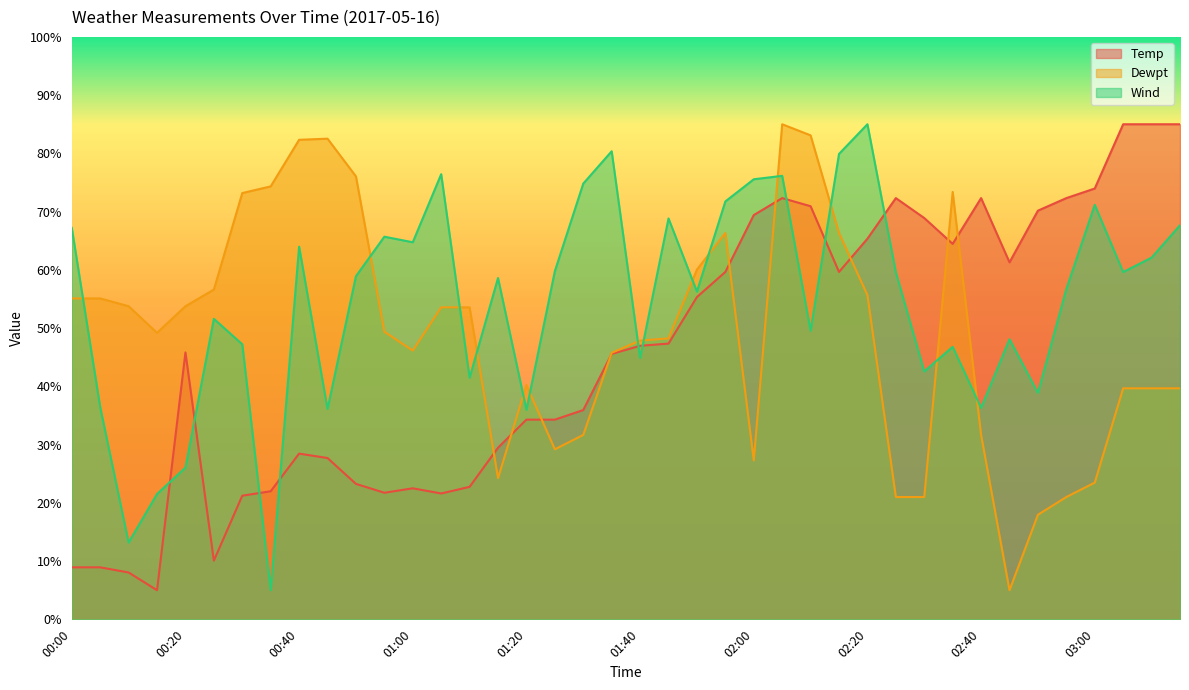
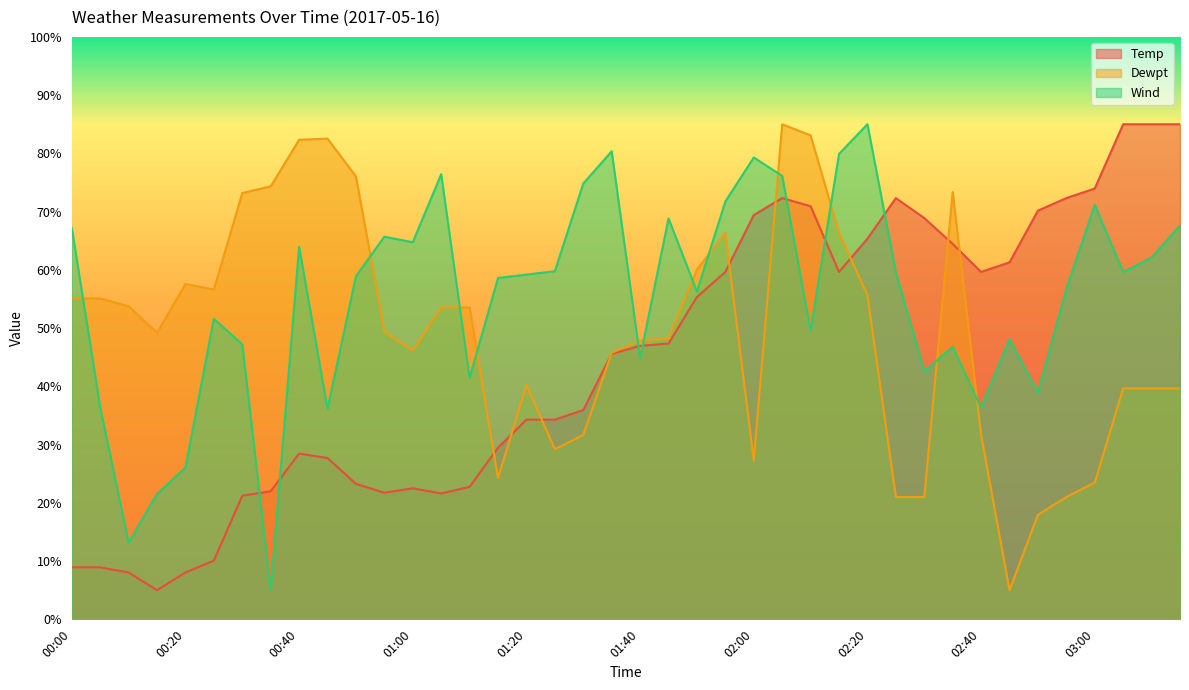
Temp, 00:20: 46% -> 8%
Dewpt, 00:20: 54% -> 58%
Wind, 01:20: 36% -> 59%
Wind, 02:00: 76% -> 79%
Temp, 02:40: 72% -> 60%
